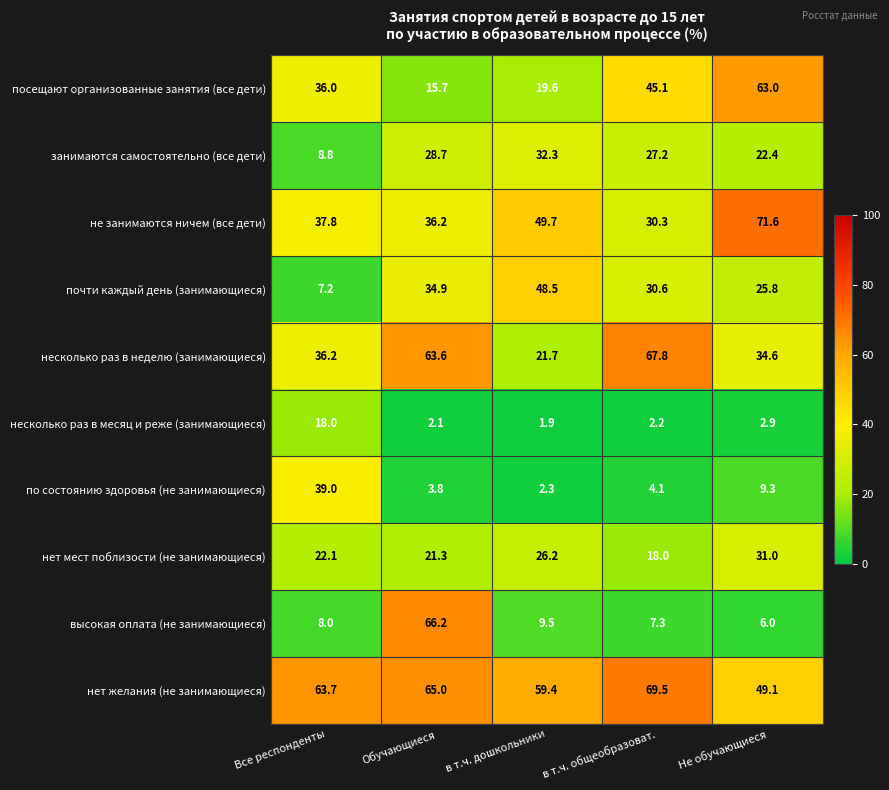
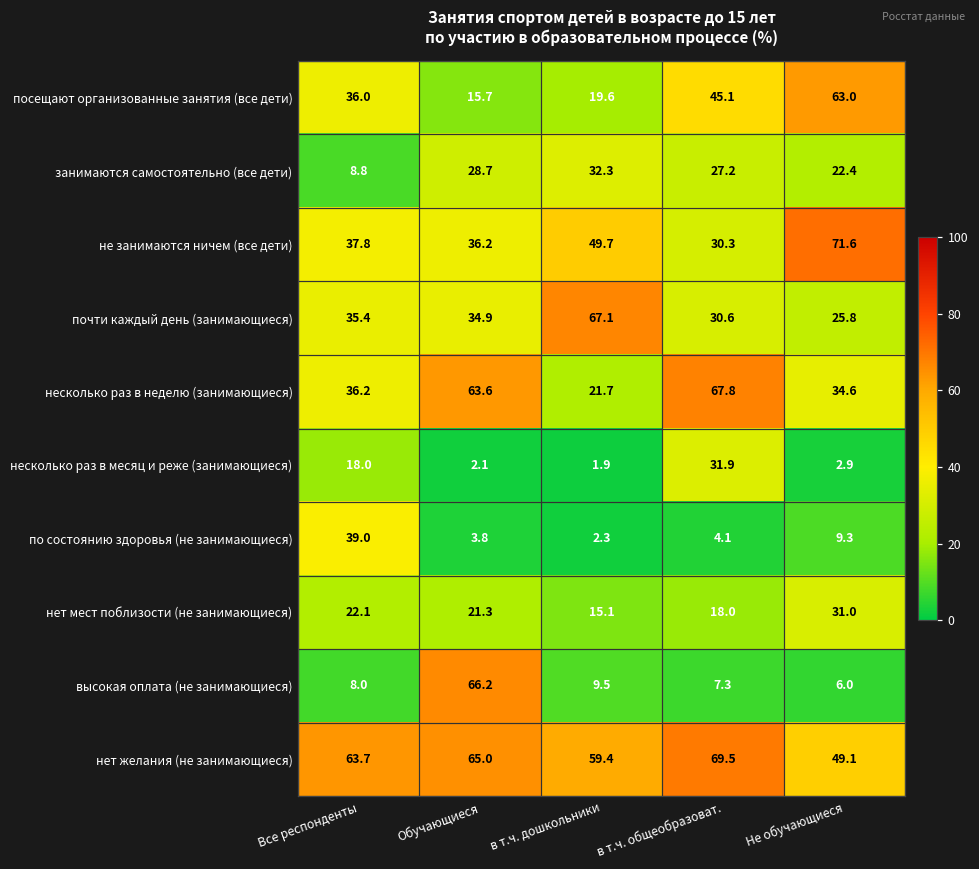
почти каждый день (занимающиеся), Все респонденты: 7.2 -> 35.4
почти каждый день (занимающиеся), в т.ч. дошкольники: 48.5 -> 67.1
несколько раз в месяц и реже (занимающиеся), в т.ч. общеобразоват.: 2.2 -> 31.9
нет мест поблизости (не занимающиеся), в т.ч. дошкольники: 26.2 -> 15.1
